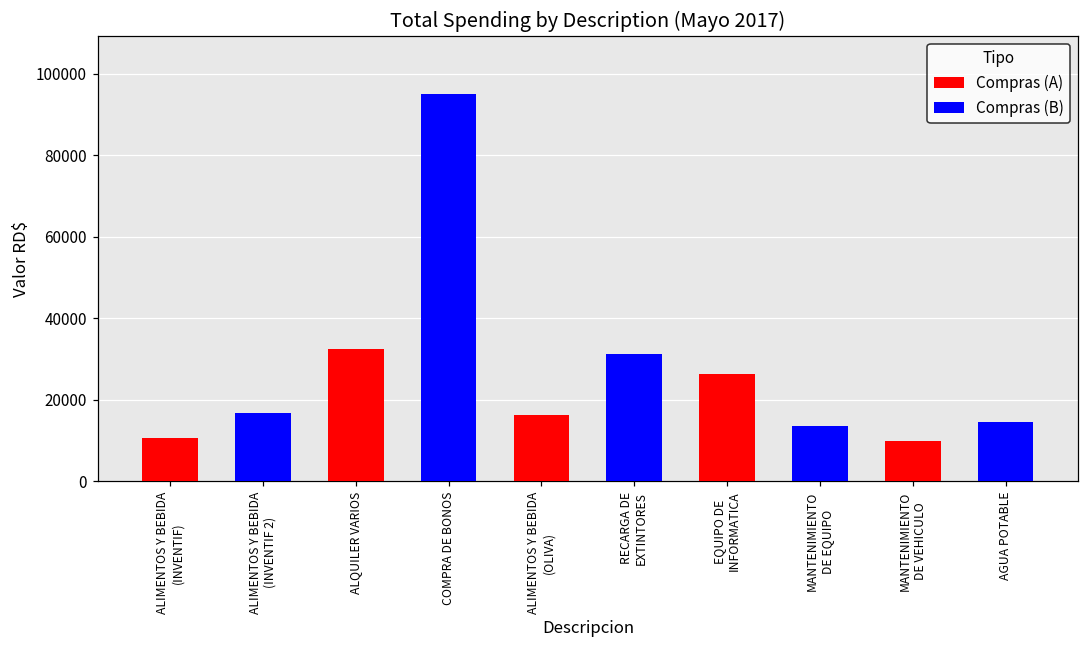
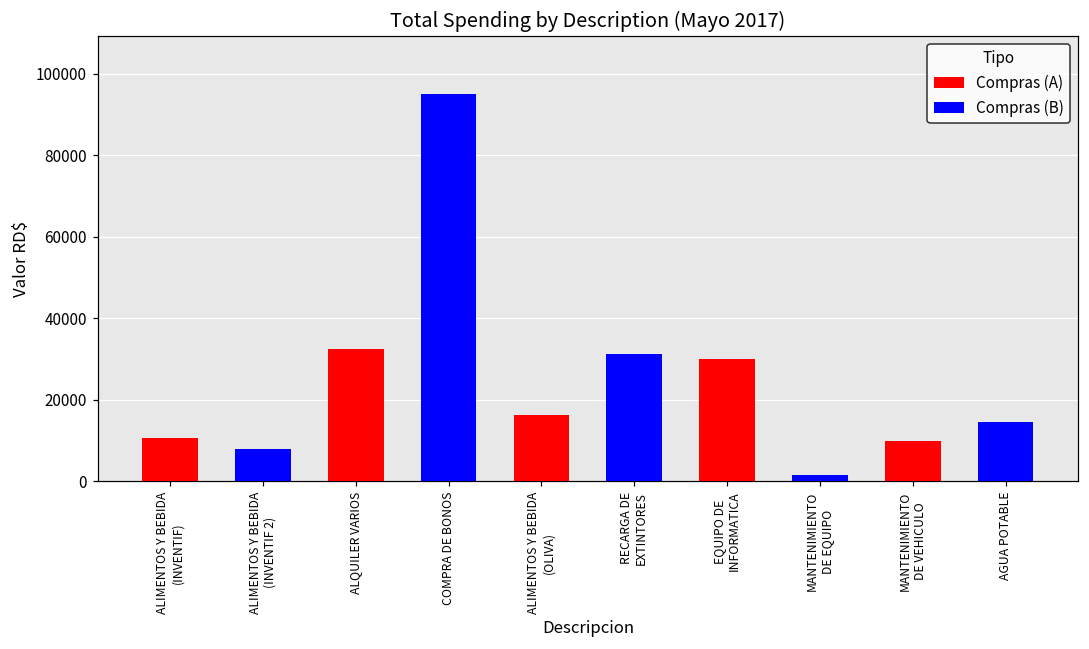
Compras (B), ALIMENTOS Y BEBIDA (INVENTIF 2): 17000 -> 8000
Compras (A), EQUIPO DE INFORMATICA: 26000 -> 30000
Compras (B), MANTENIMIENTO DE EQUIPO: 14000 -> 1000
